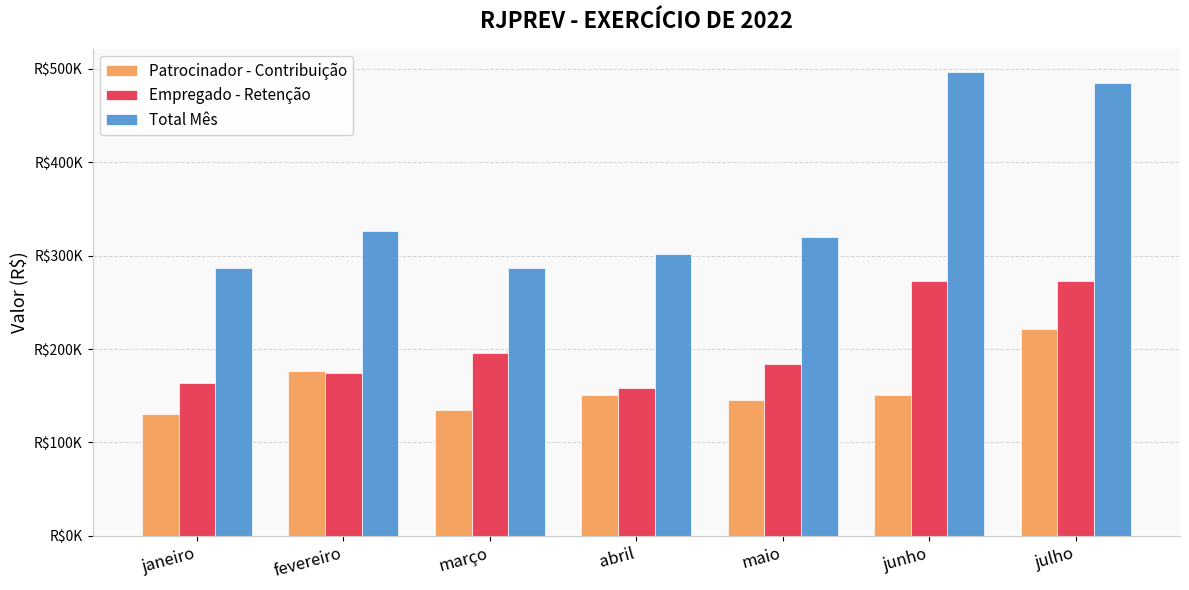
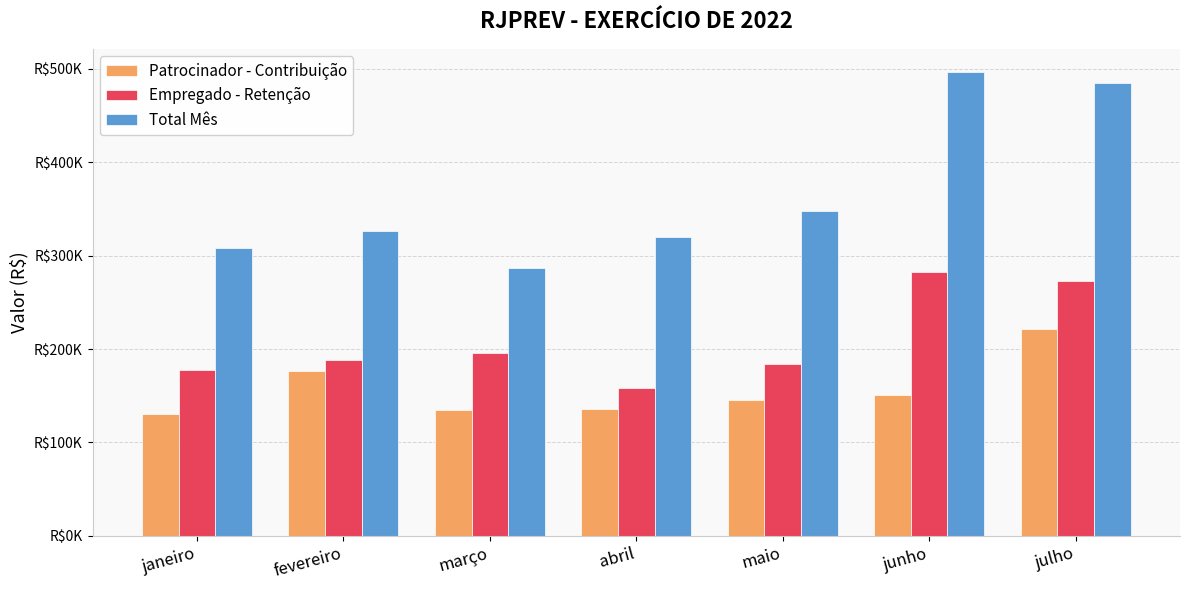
Empregado - Retenção, janeiro: R$160000 -> R$180000
Total Mês, janeiro: R$290000 -> R$310000
Empregado - Retenção, fevereiro: R$170000 -> R$190000
Patrocinador - Contribuição, abril: R$150000 -> R$140000
Total Mês, abril: R$300000 -> R$320000
Total Mês, maio: R$320000 -> R$350000
Empregado - Retenção, junho: R$270000 -> R$280000
